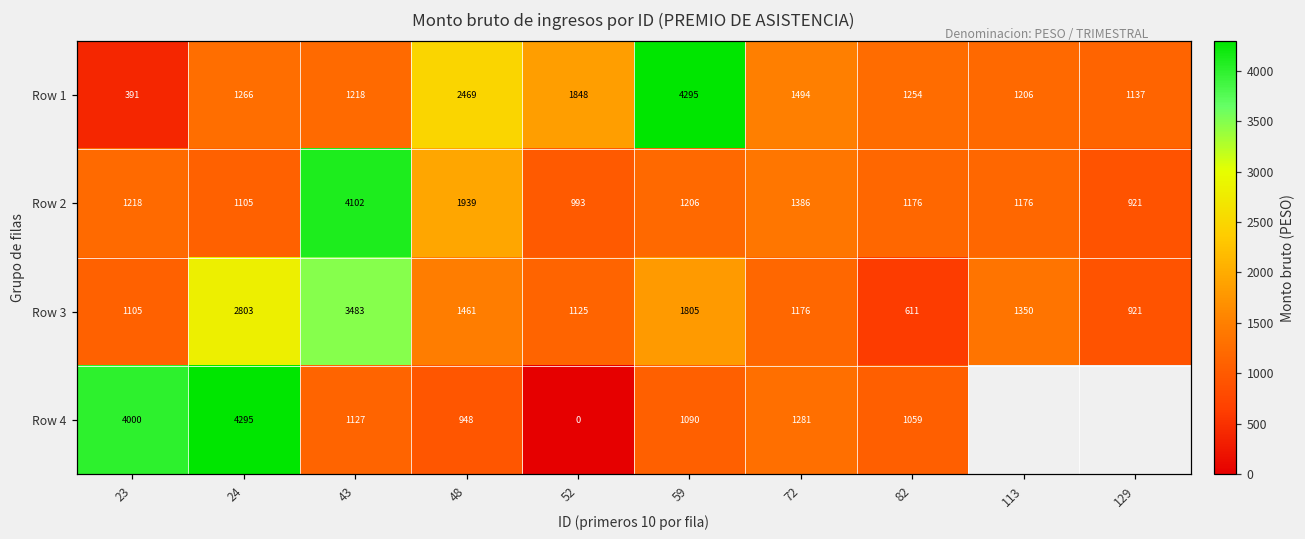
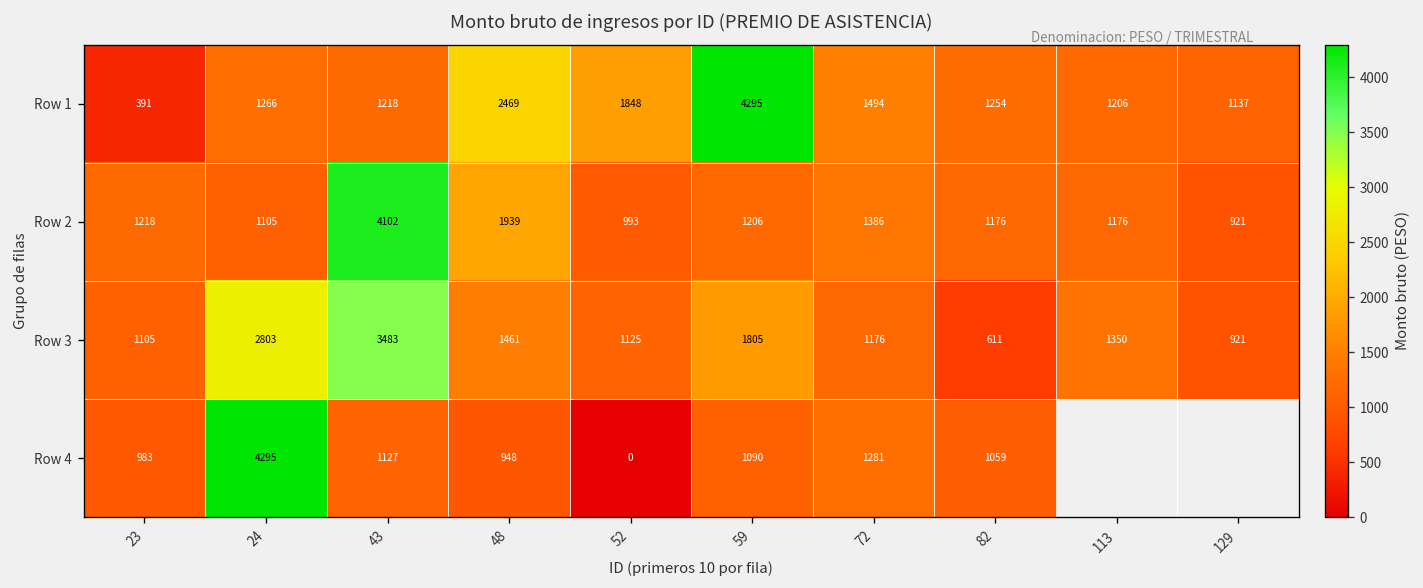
Row 4, 23: 4000 -> 983
